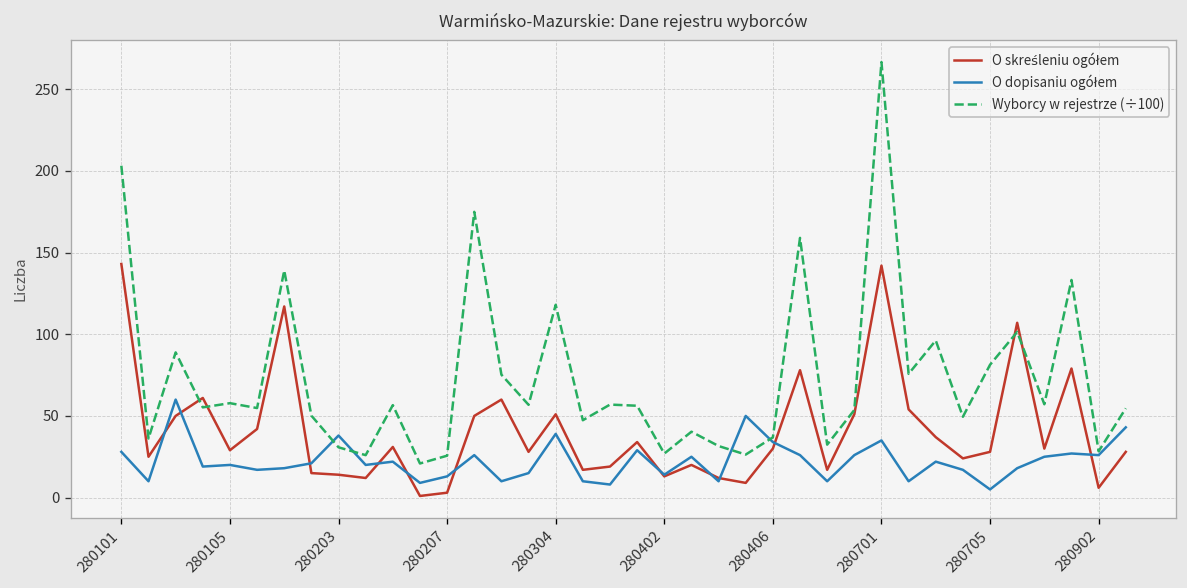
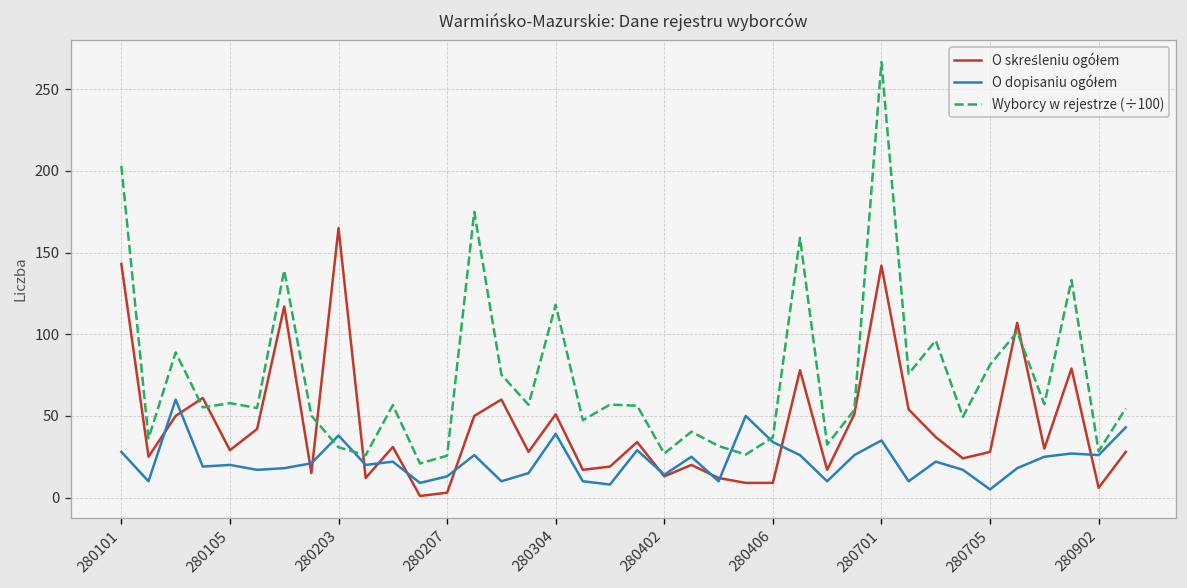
O skreśleniu ogółem, 280203: 14 -> 165
O skreśleniu ogółem, 280406: 30 -> 9
